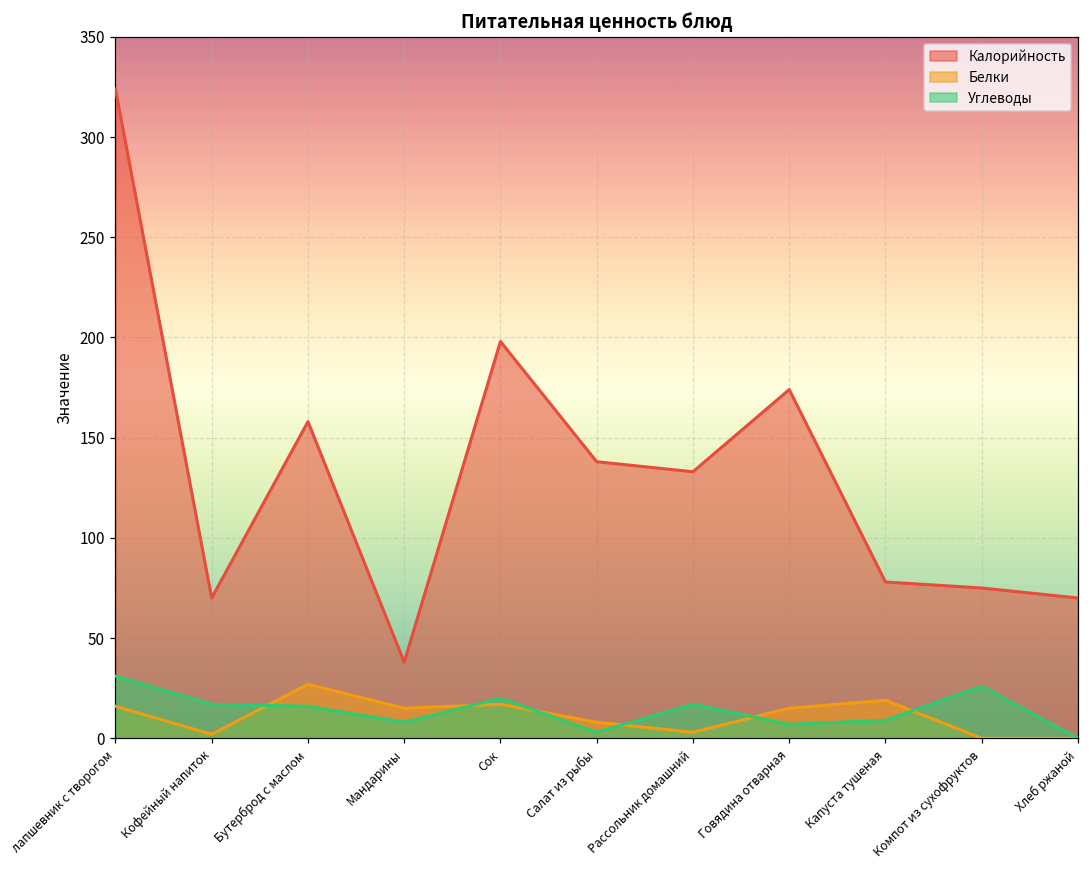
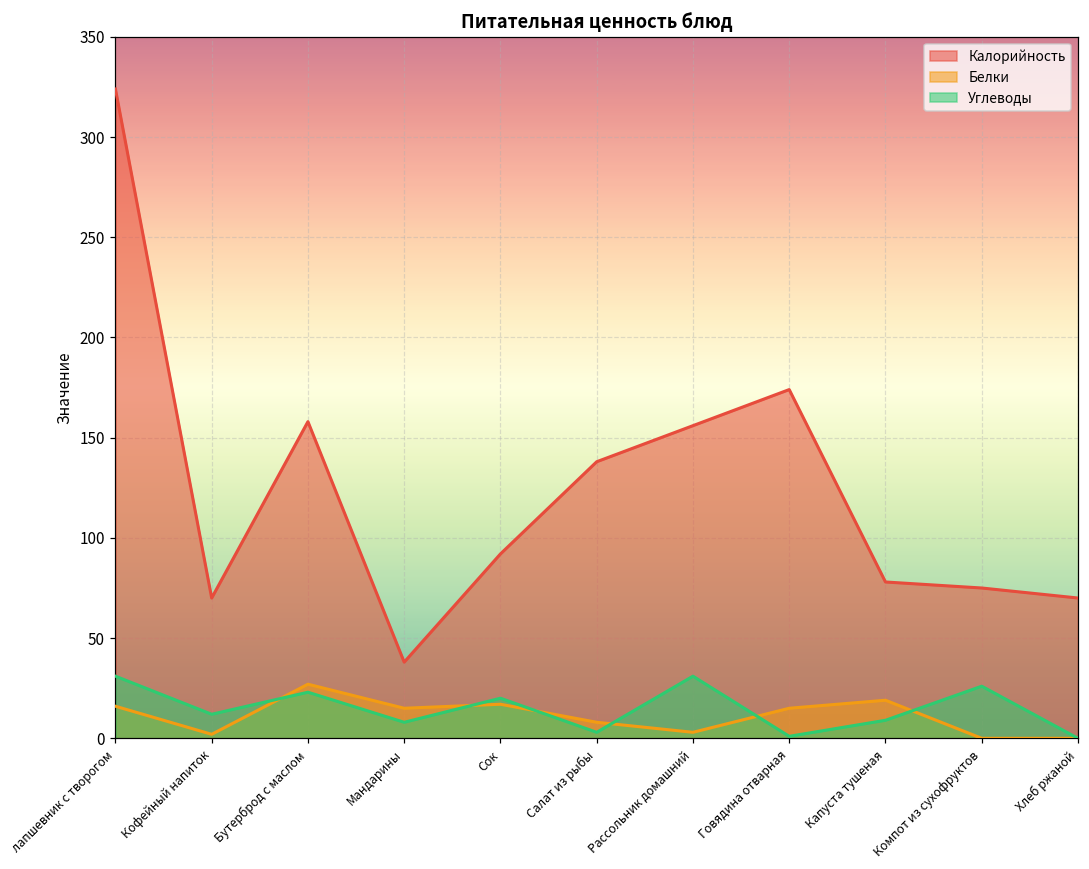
Углеводы, Кофейный напиток: 17 -> 12
Углеводы, Бутерброд с маслом: 16 -> 23
Калорийность, Сок: 198 -> 92
Калорийность, Рассольник домашний: 133 -> 156
Углеводы, Рассольник домашний: 17 -> 31
Углеводы, Говядина отварная: 7 -> 1
